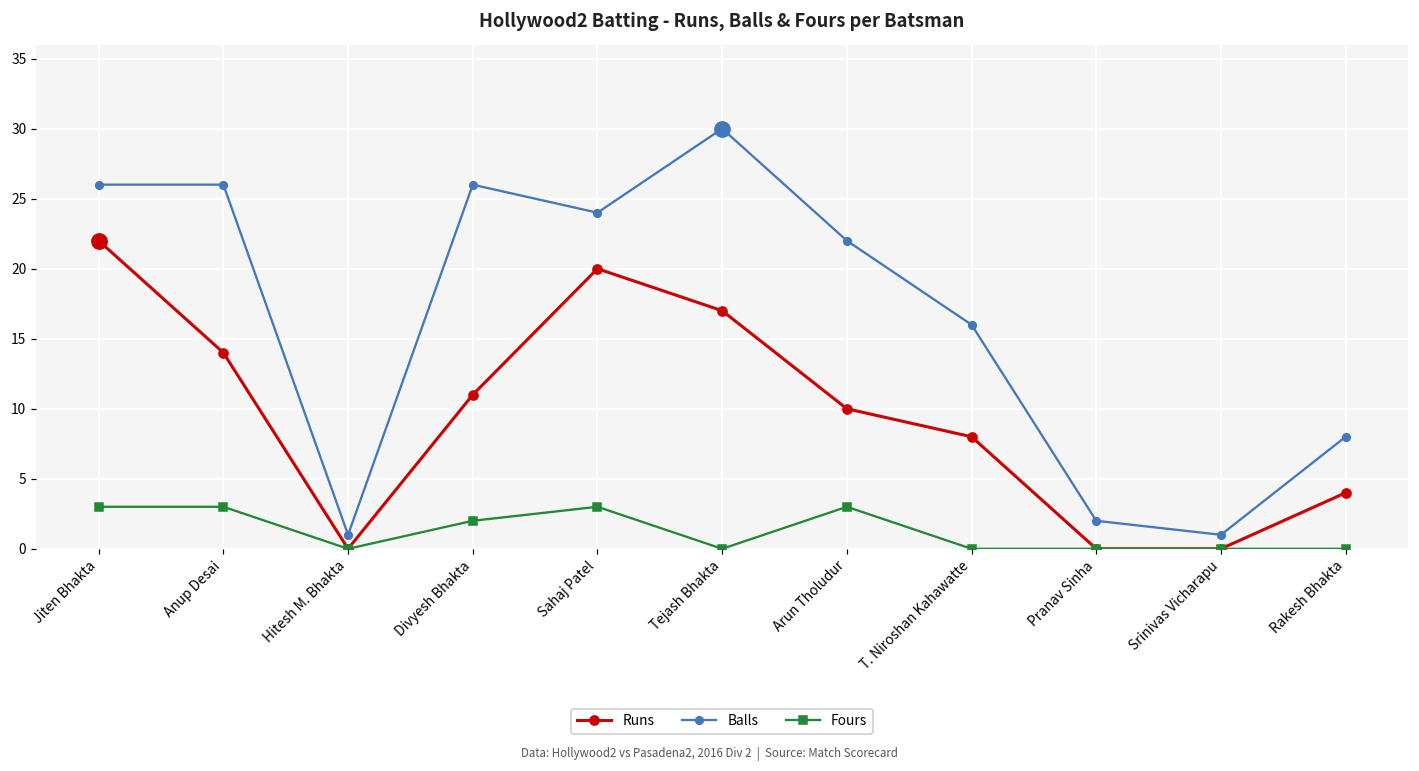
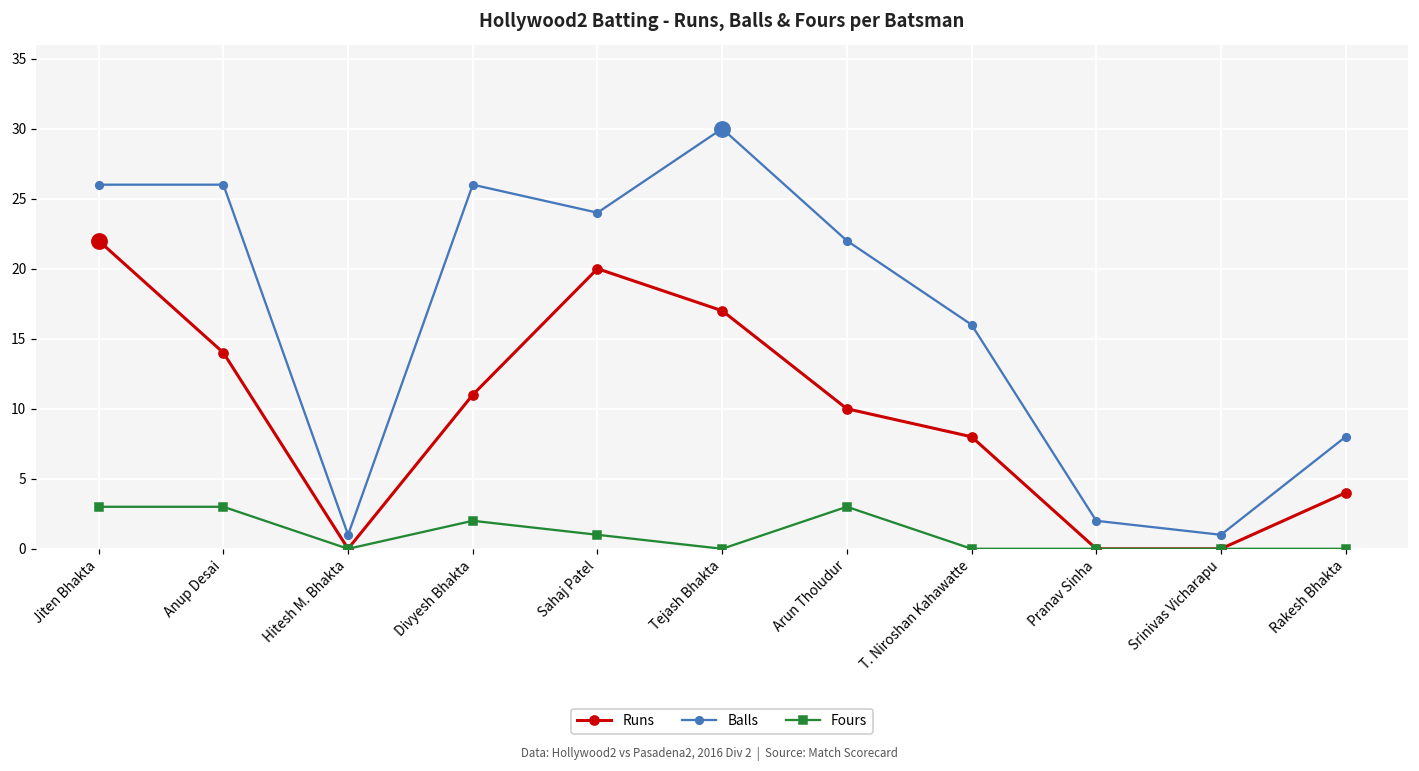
Fours, Sahaj Patel: 3 -> 1
